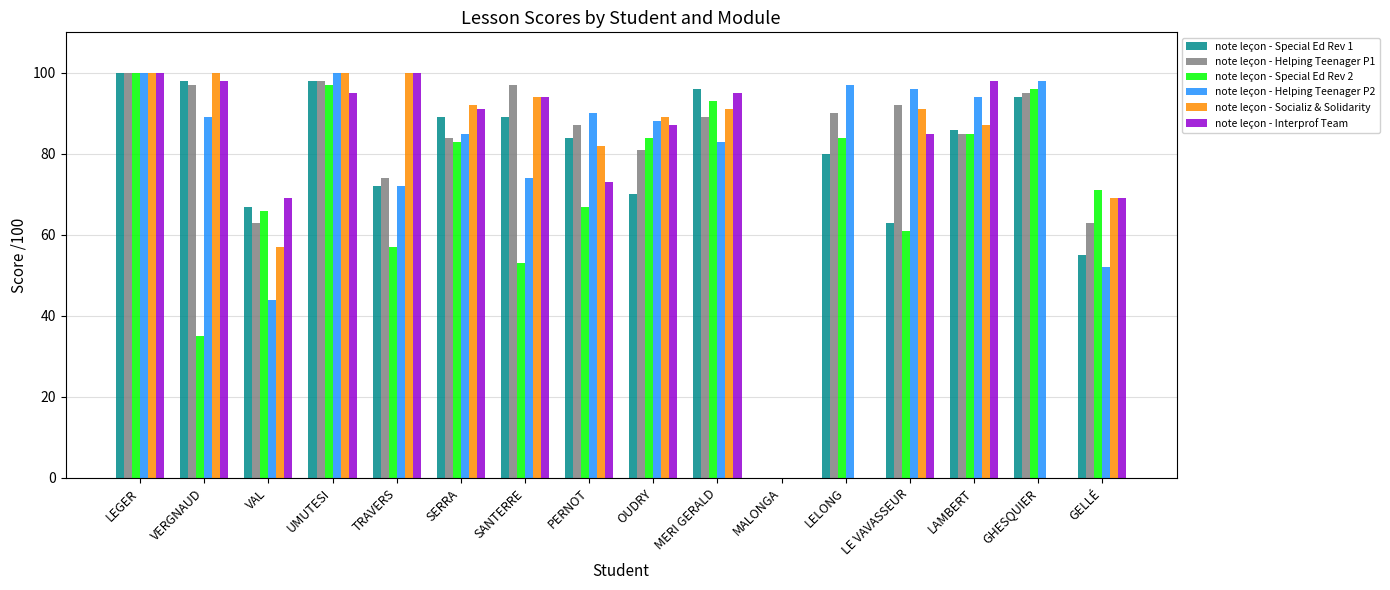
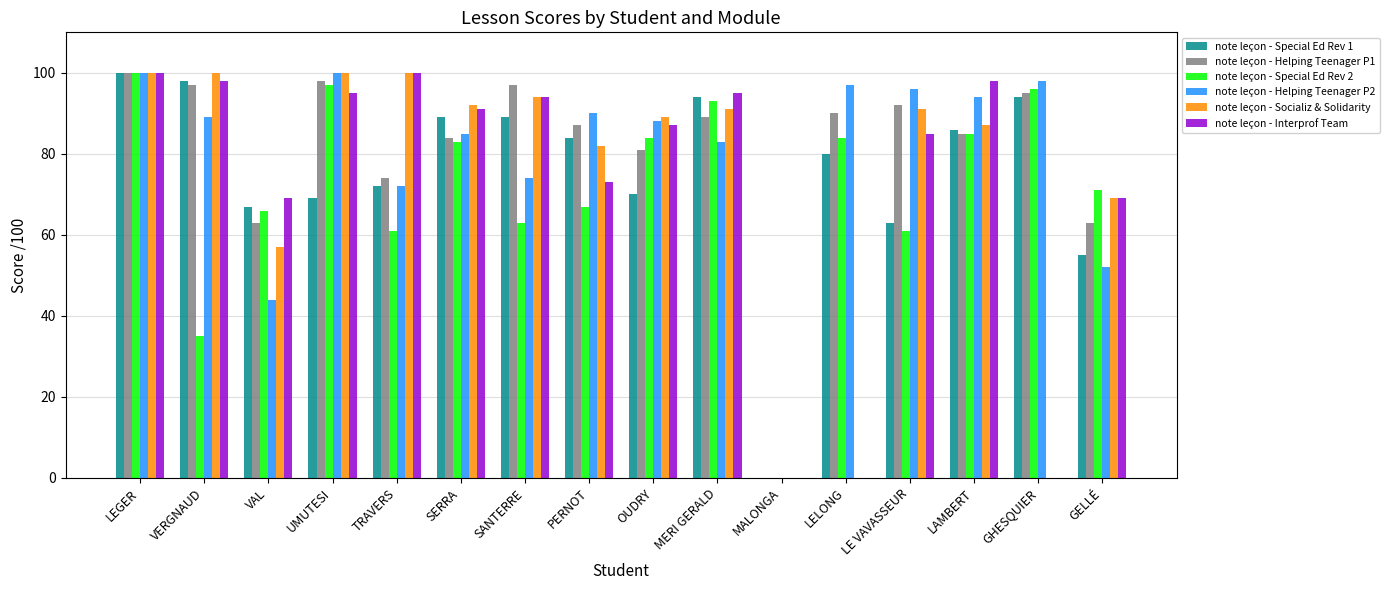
note leçon - Special Ed Rev 1, UMUTESI: 98 -> 69
note leçon - Special Ed Rev 2, TRAVERS: 57 -> 61
note leçon - Special Ed Rev 2, SANTERRE: 53 -> 63
note leçon - Special Ed Rev 1, MERI GERALD: 96 -> 94
